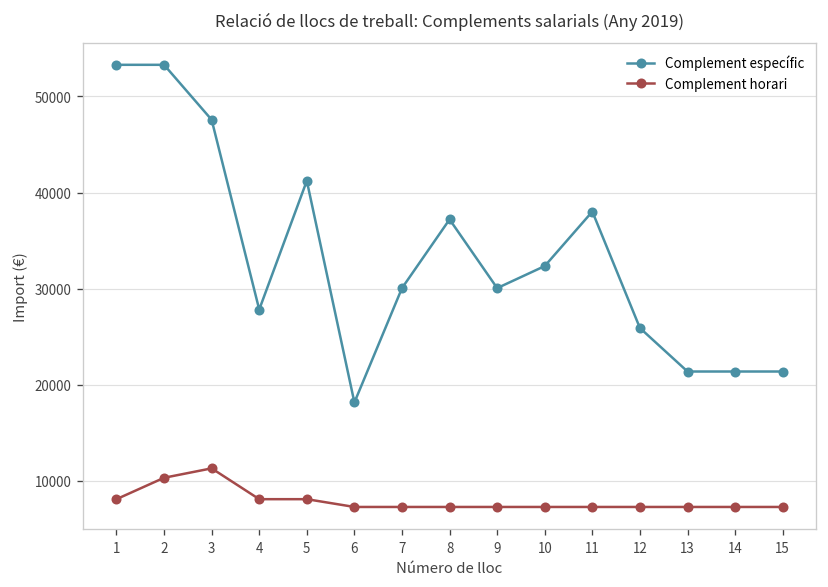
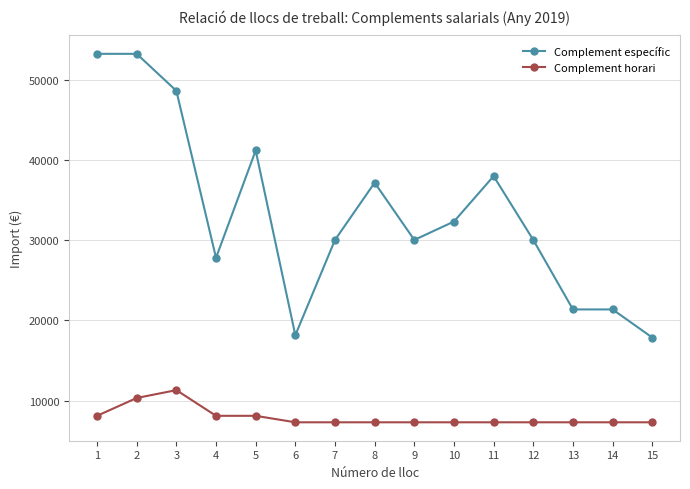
Complement específic, 3: 48000 -> 49000
Complement específic, 12: 26000 -> 30000
Complement específic, 15: 21000 -> 18000
